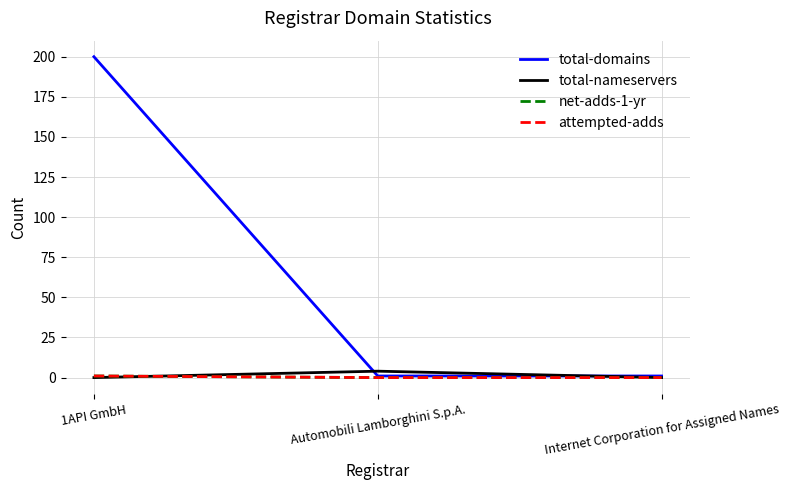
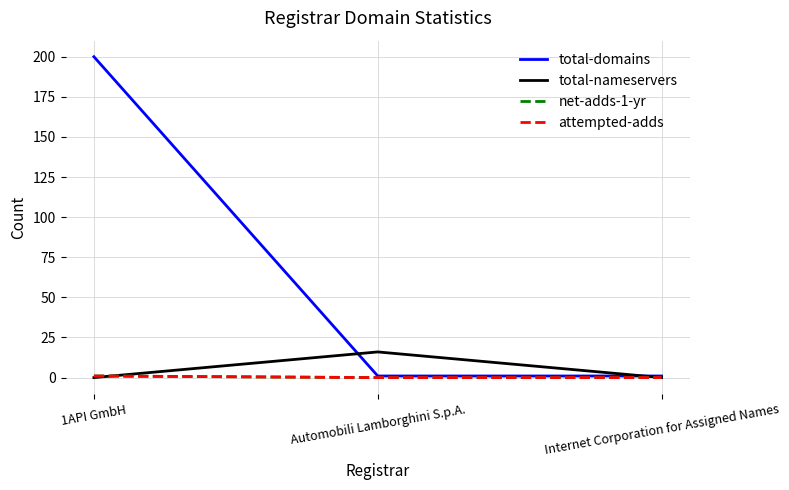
total-nameservers, Automobili Lamborghini S.p.A.: 4 -> 16
